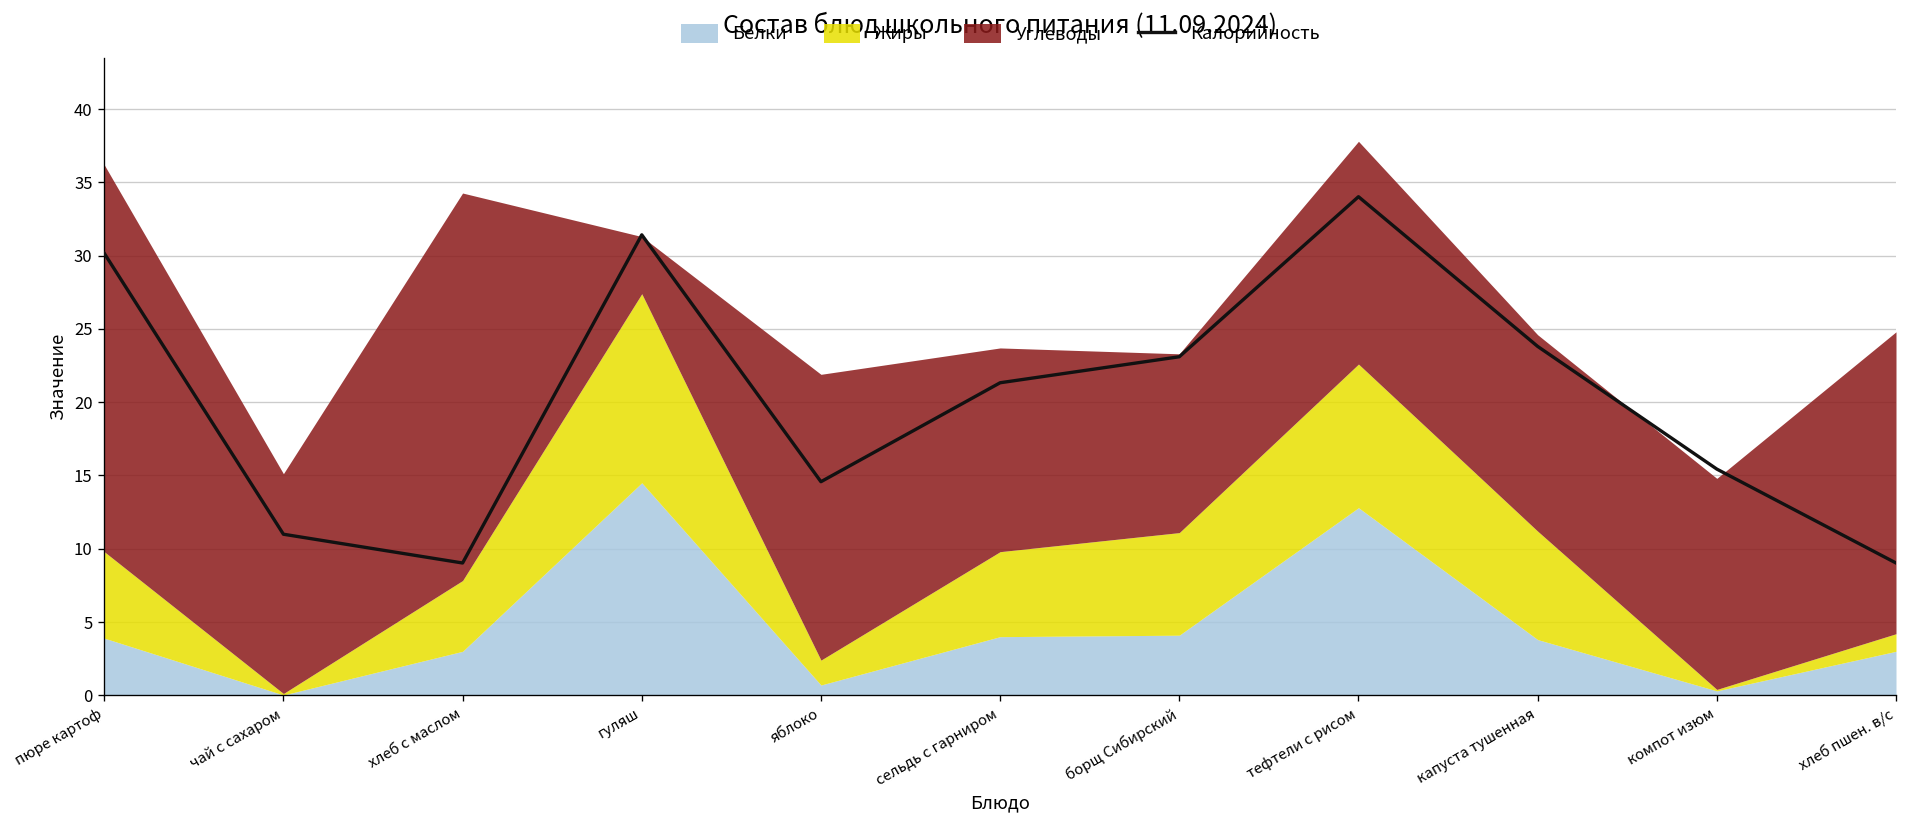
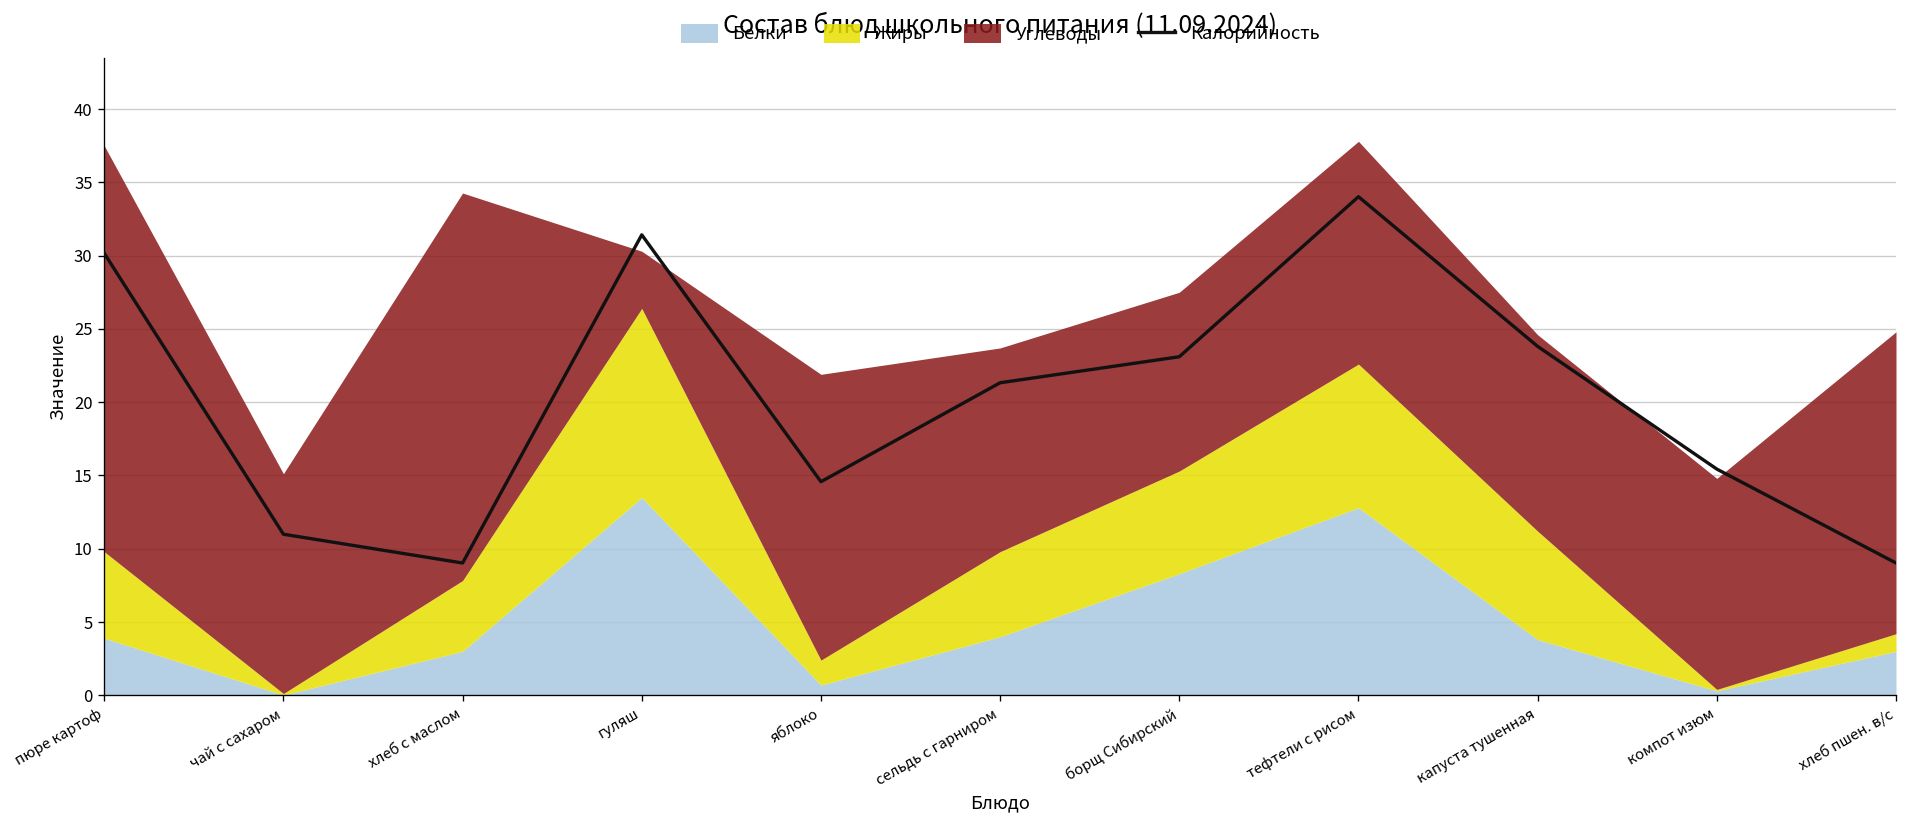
Углеводы, пюре картоф: 26.4 -> 27.7
Белки, гуляш: 14.5 -> 13.5
Белки, борщ Сибирский: 4.1 -> 8.3
